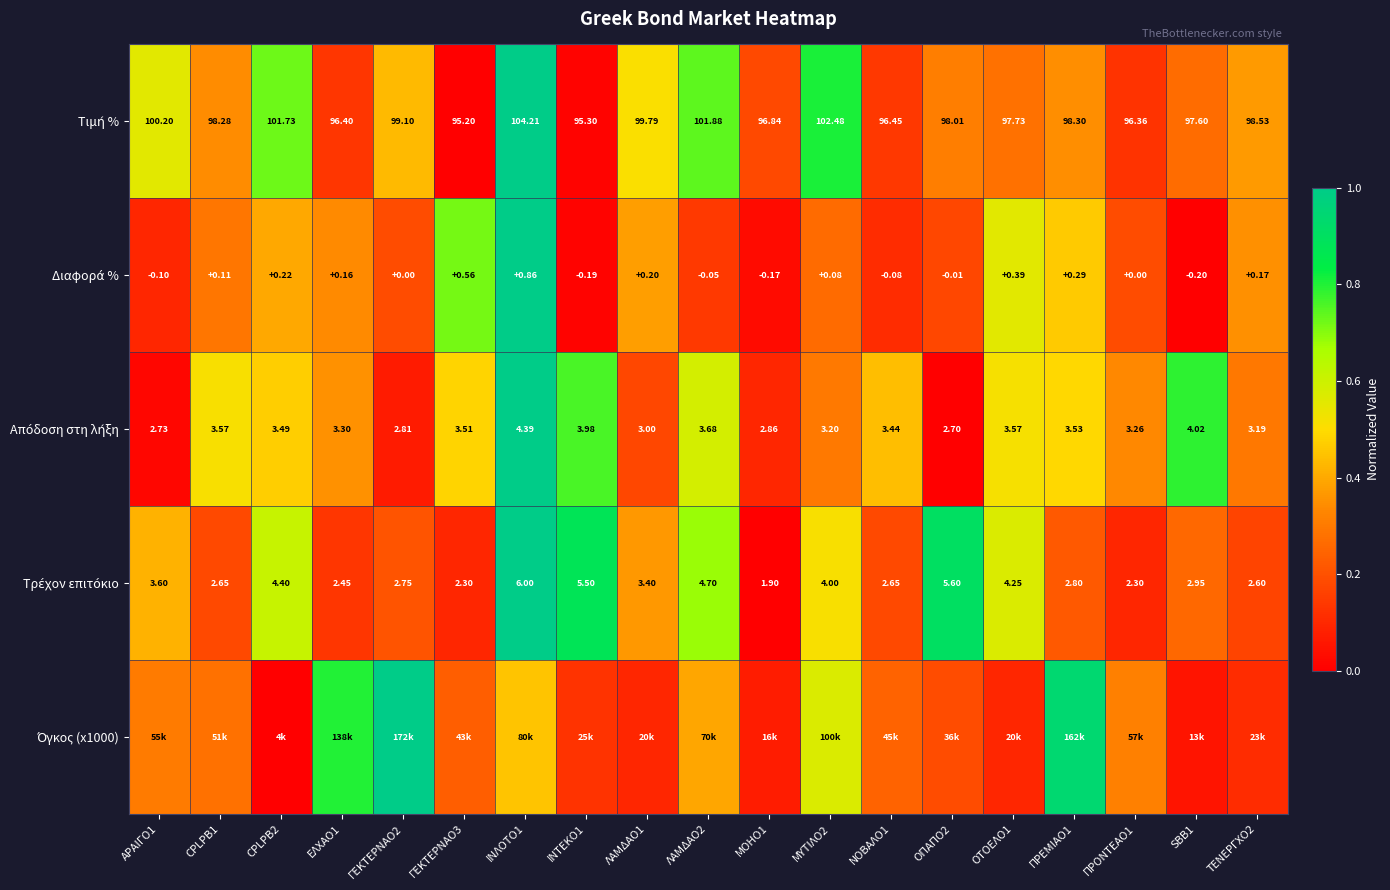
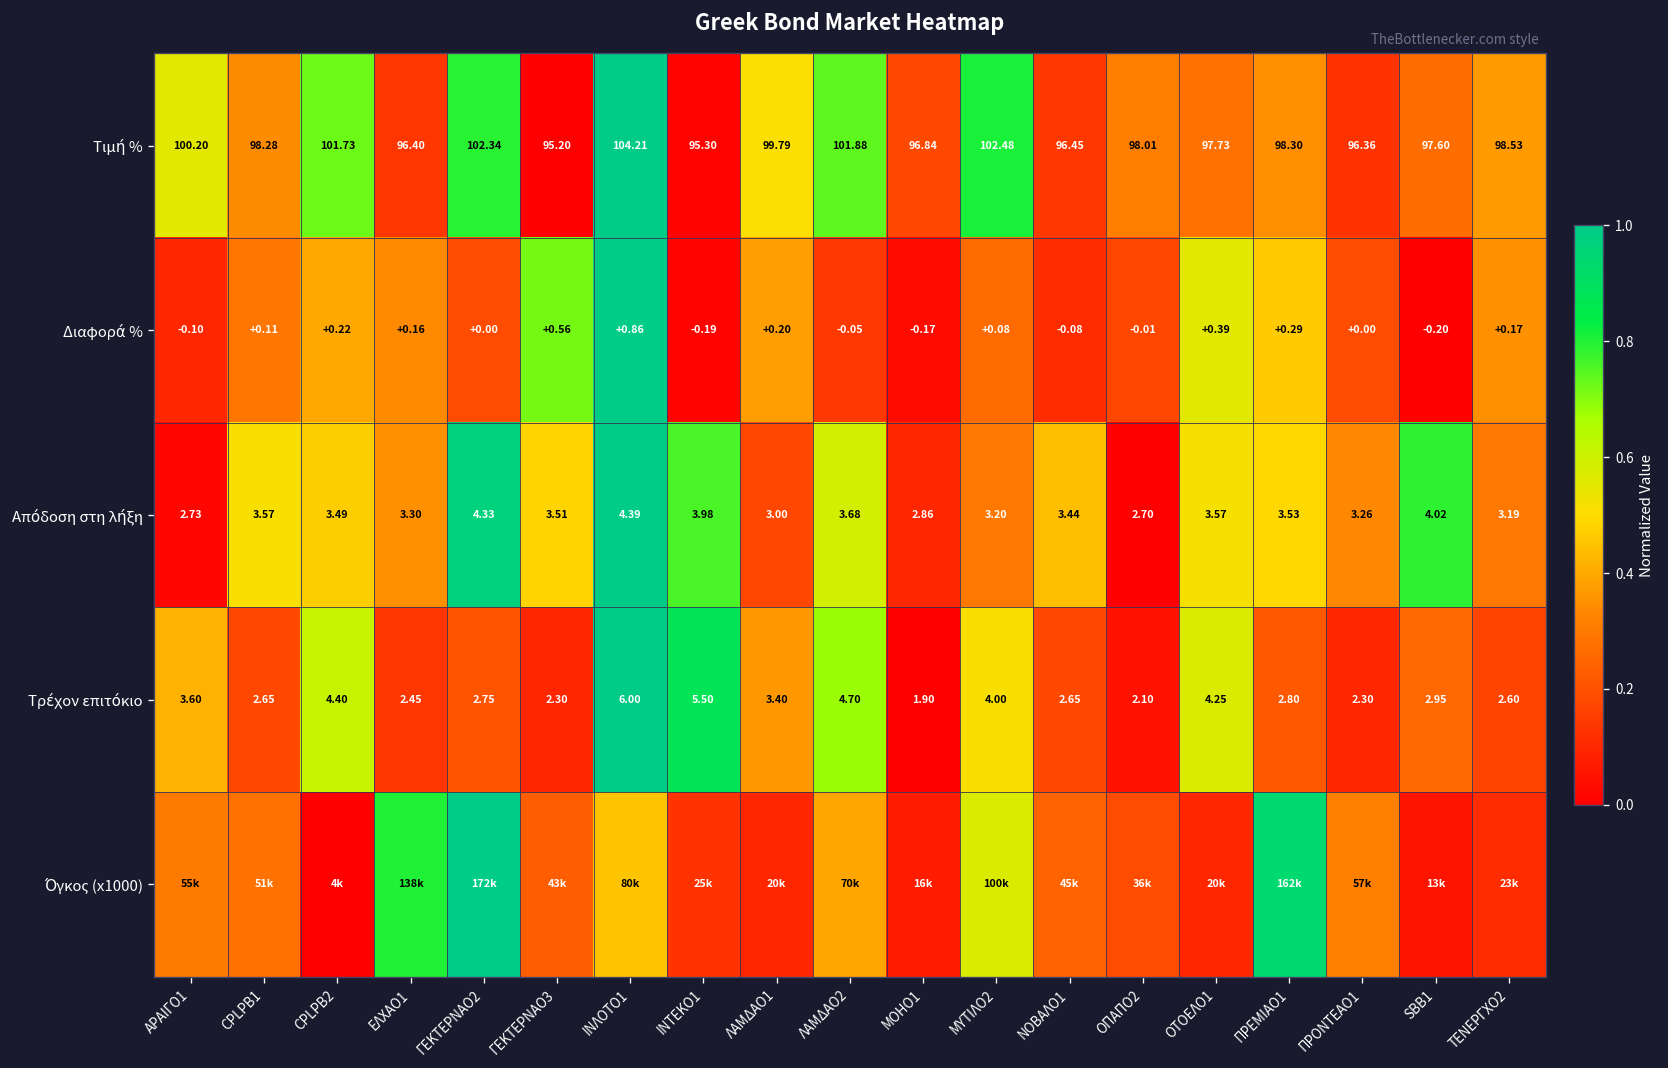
Τιμή %, ΓΕΚΤΕΡΝΑΟ2: 99.10 -> 102.34
Απόδοση στη λήξη, ΓΕΚΤΕΡΝΑΟ2: 2.81 -> 4.33
Τρέχον επιτόκιο, ΟΠΑΠΟ2: 5.60 -> 2.10
